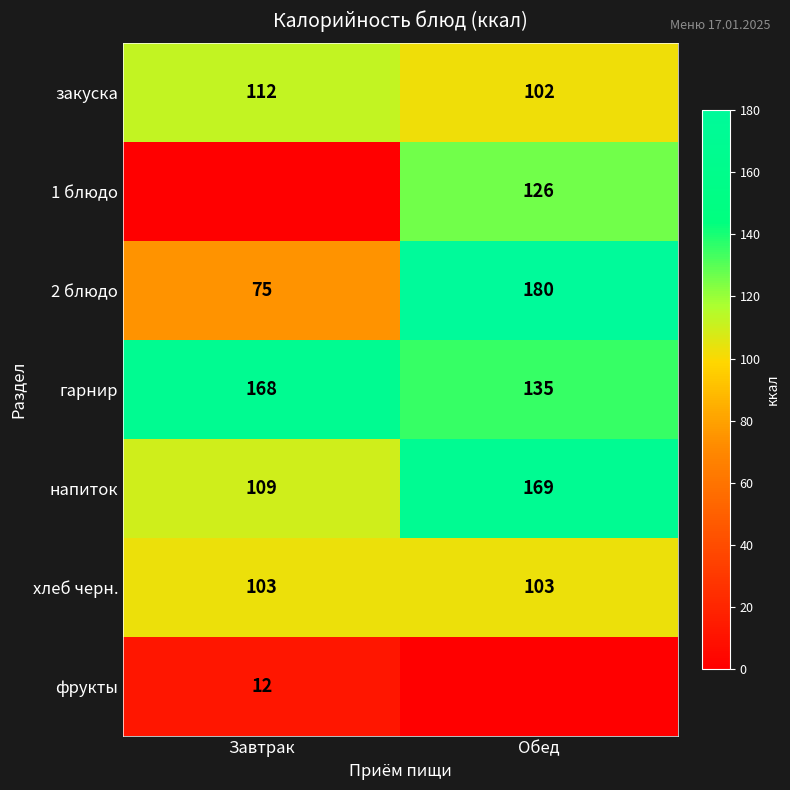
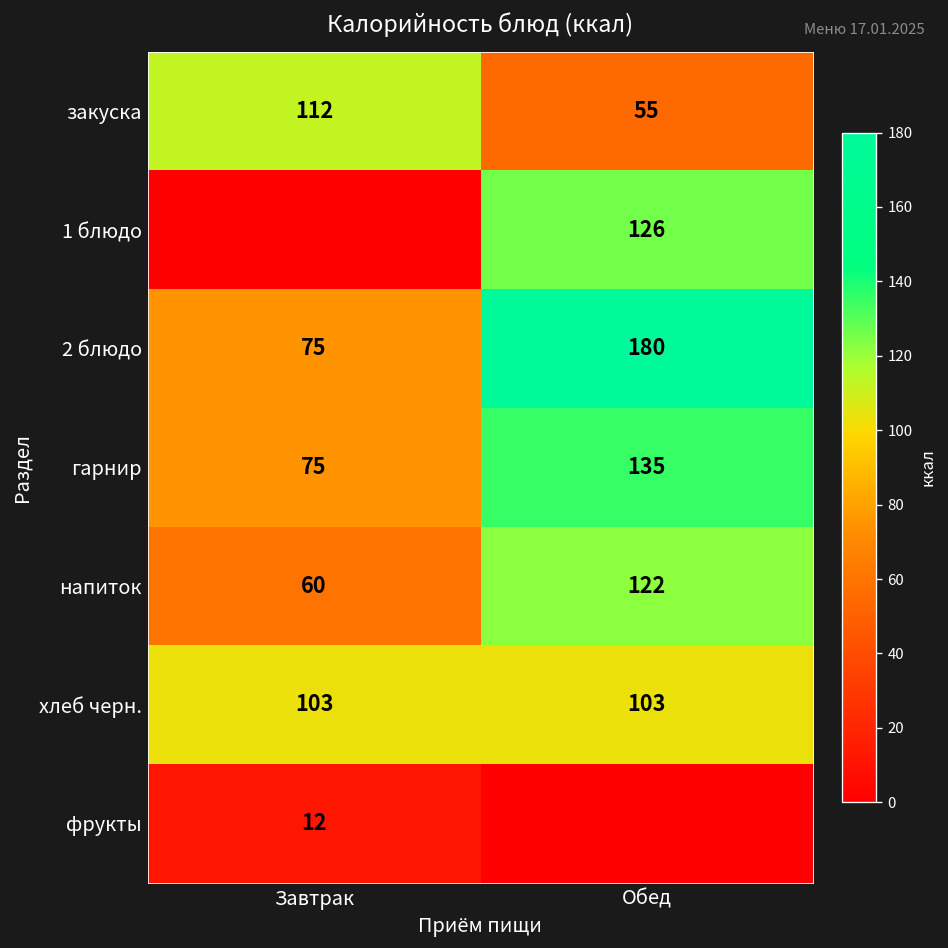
закуска, Обед: 102 -> 55
гарнир, Завтрак: 168 -> 75
напиток, Завтрак: 109 -> 60
напиток, Обед: 169 -> 122
